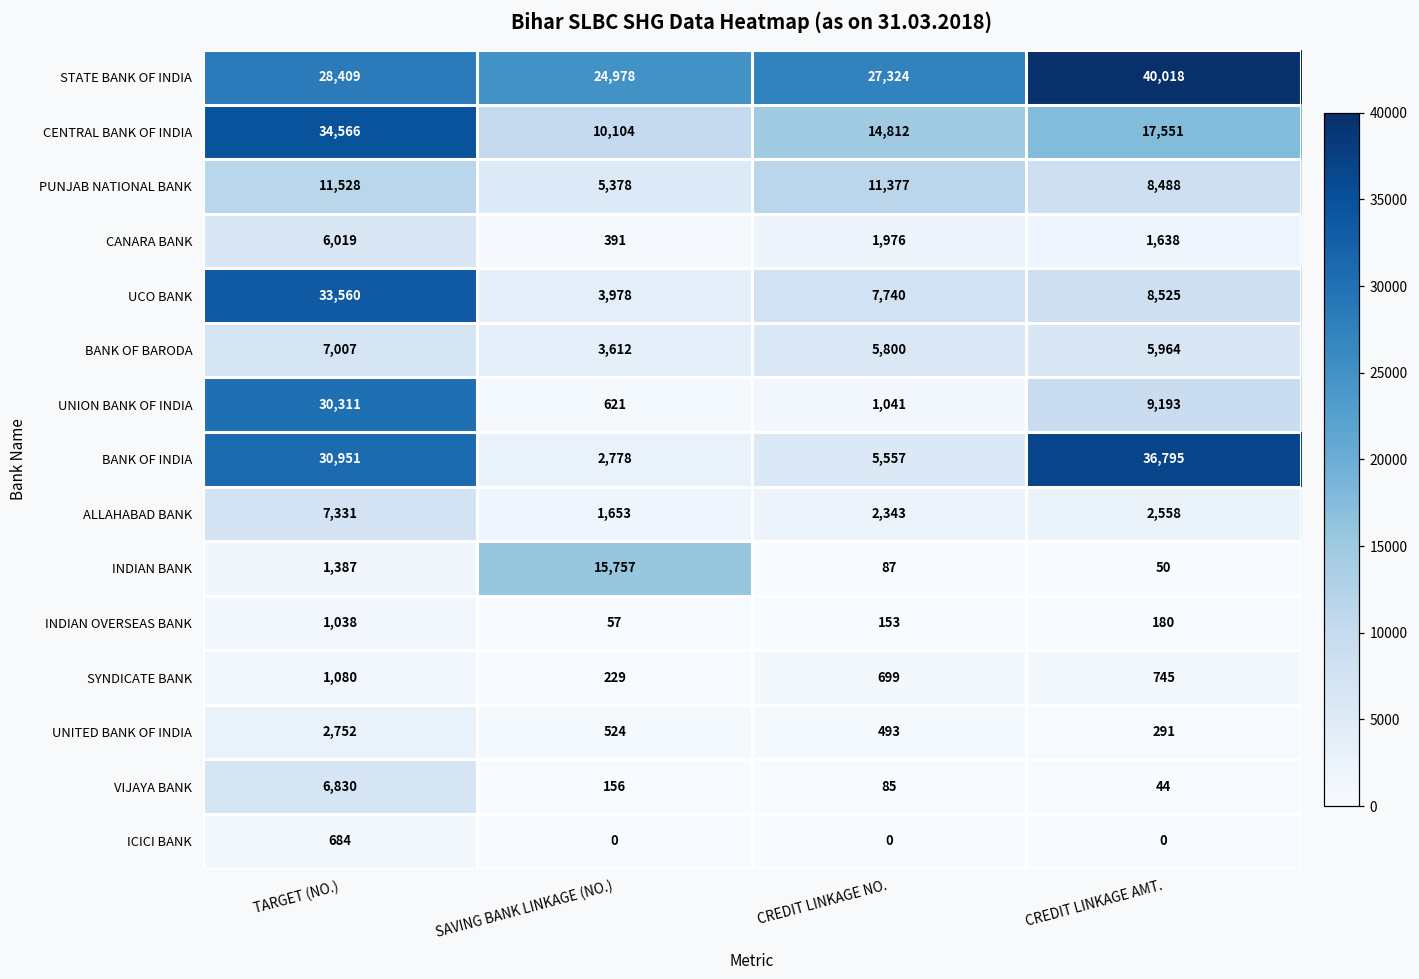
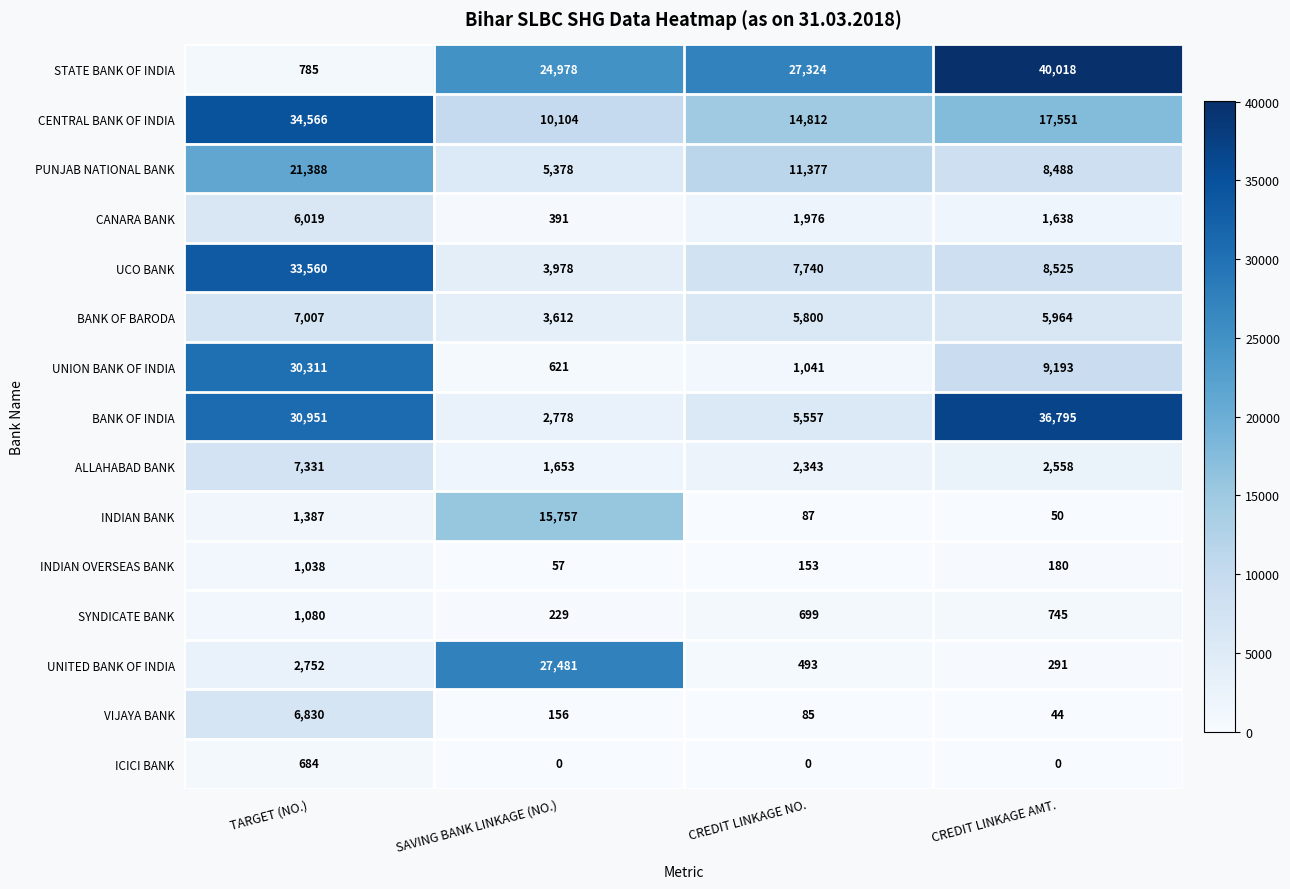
STATE BANK OF INDIA, TARGET (NO.): 28,409 -> 785
PUNJAB NATIONAL BANK, TARGET (NO.): 11,528 -> 21,388
UNITED BANK OF INDIA, SAVING BANK LINKAGE (NO.): 524 -> 27,481
